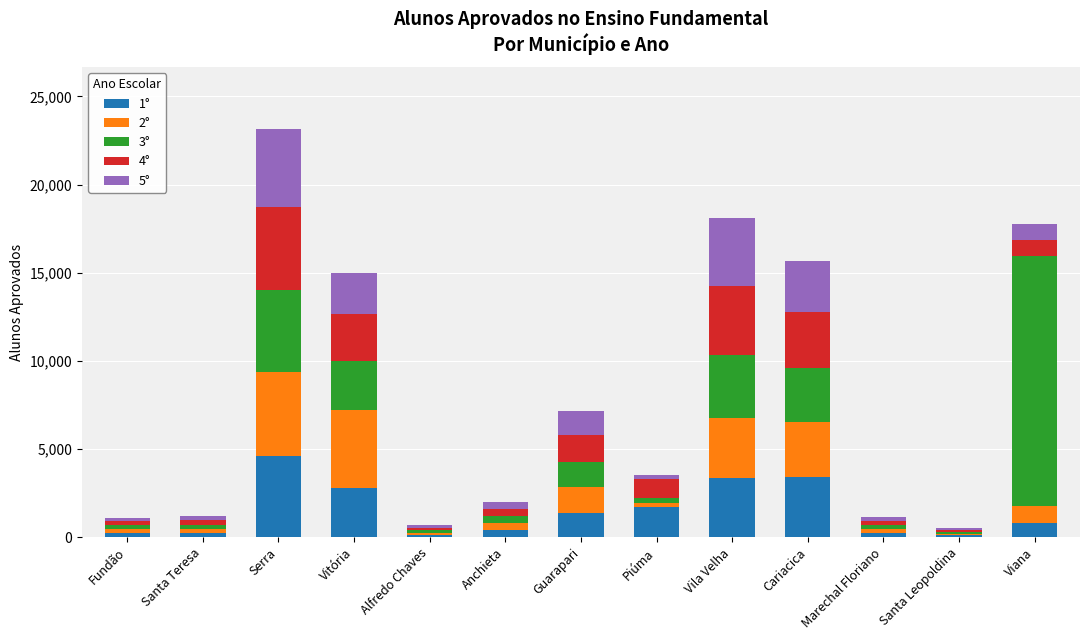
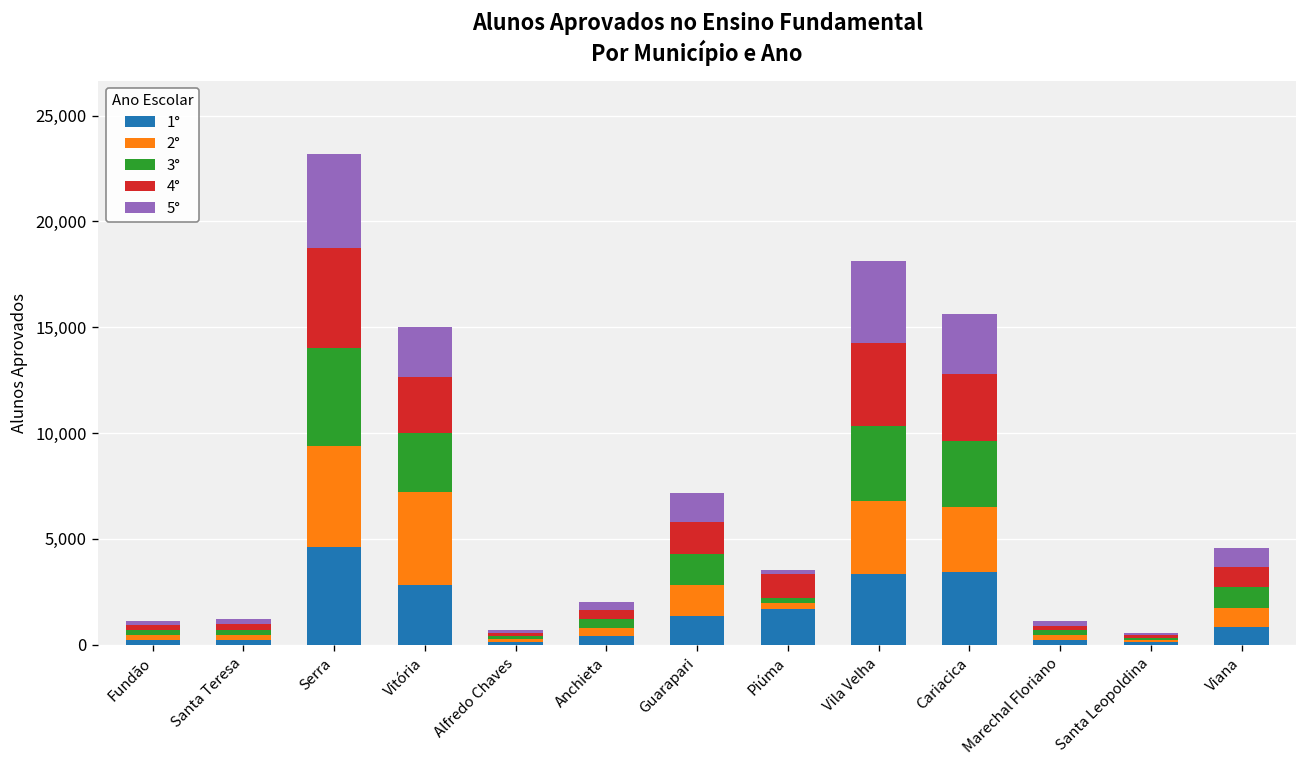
3°, Viana: 14,200 -> 1,000
